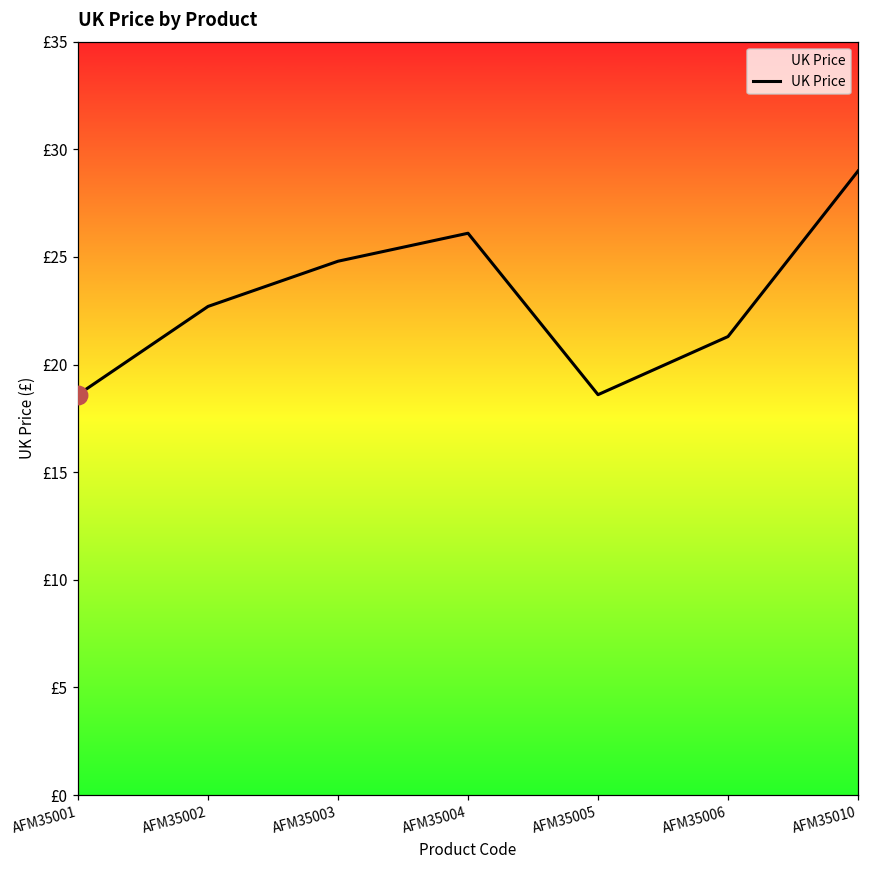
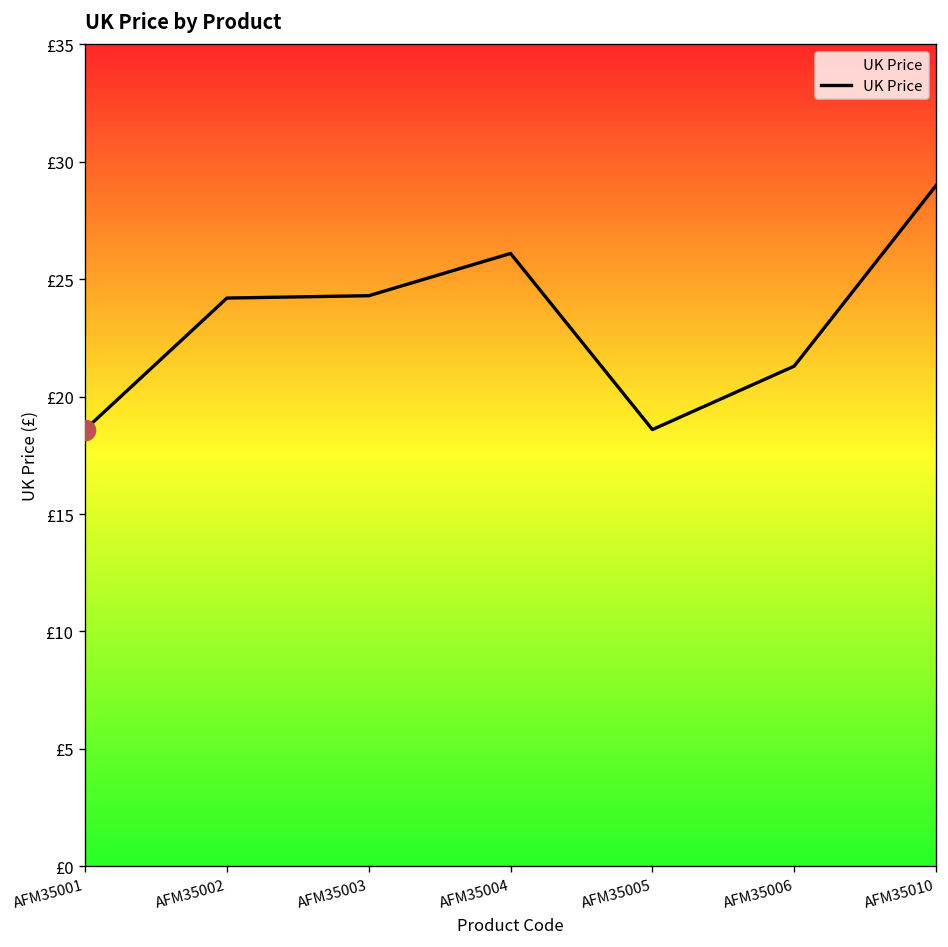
UK Price, AFM35002: £22.7 -> £24.2
UK Price, AFM35003: £24.8 -> £24.3
